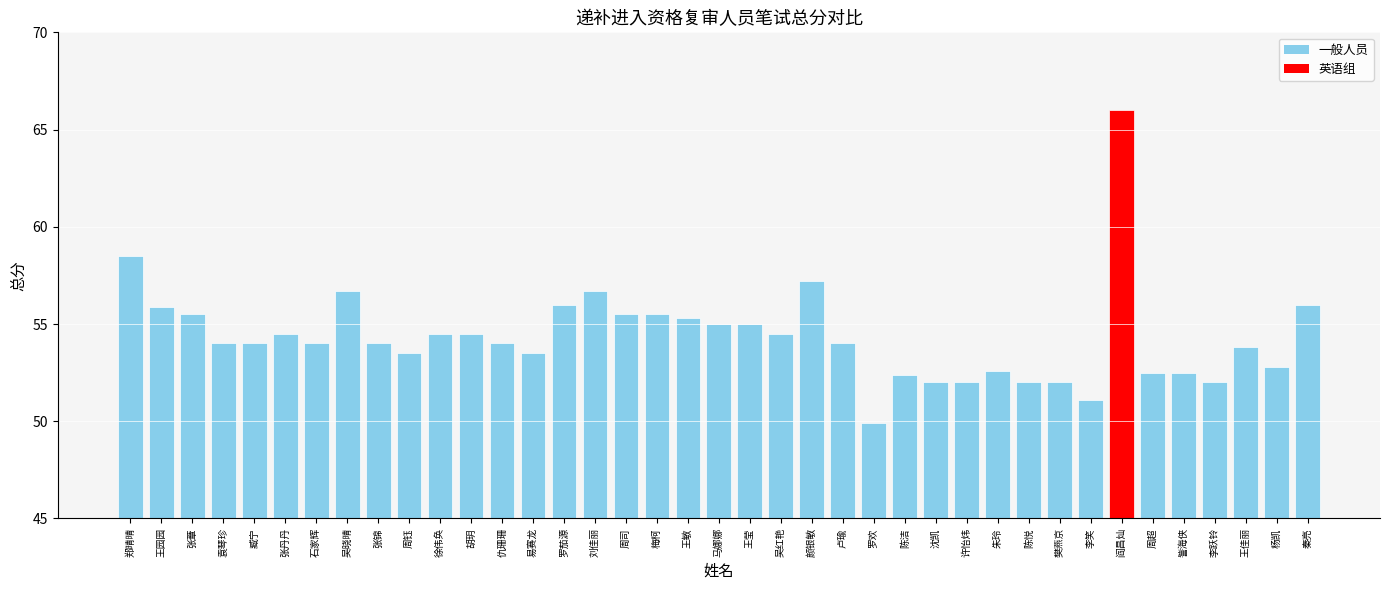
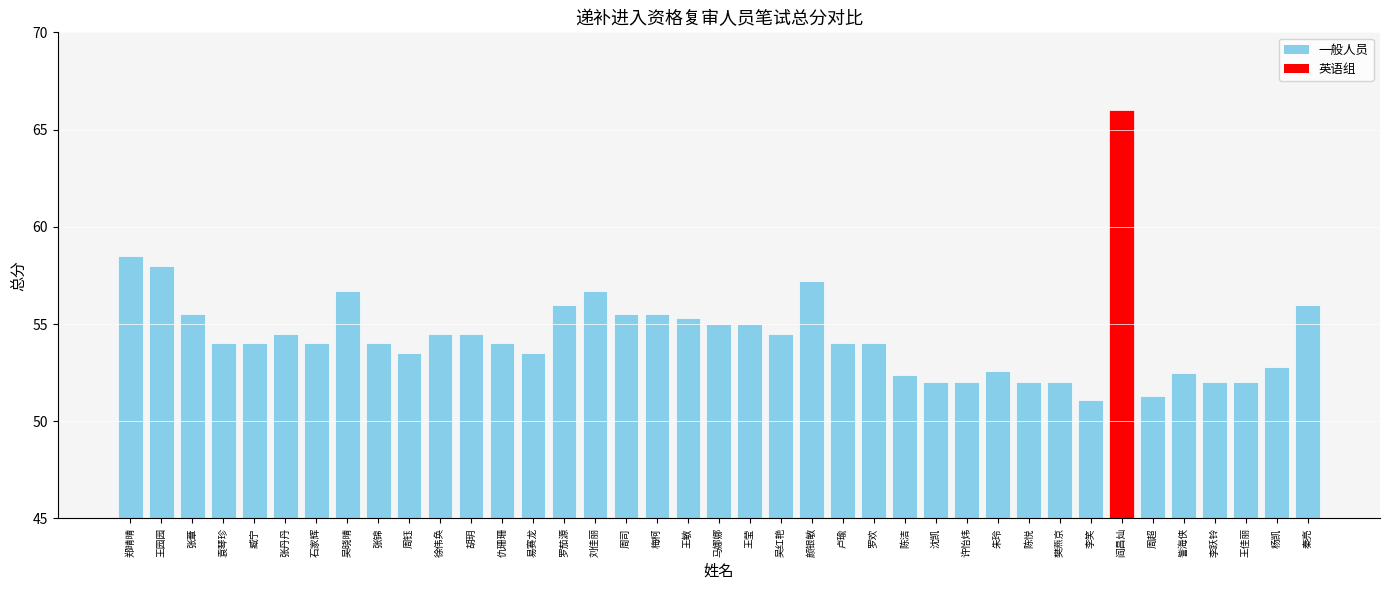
王园园: 55.9 -> 58.0
罗欢: 49.9 -> 54.0
周超: 52.5 -> 51.3
王佳丽: 53.8 -> 52.0
